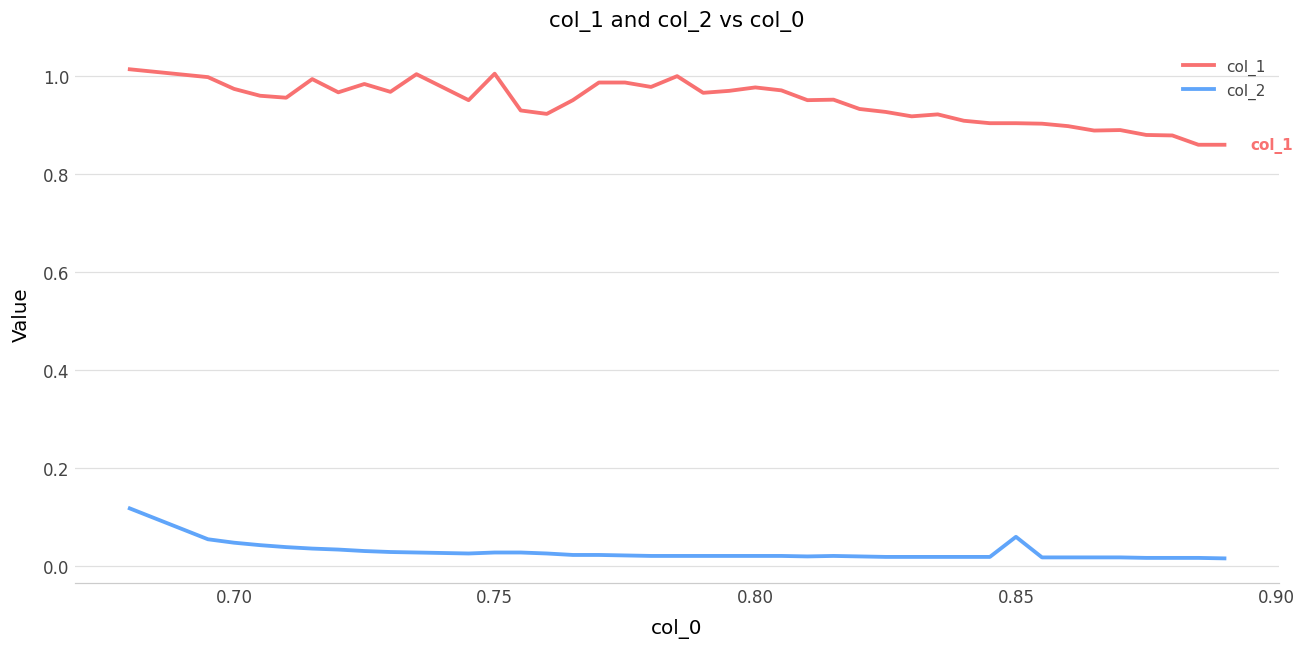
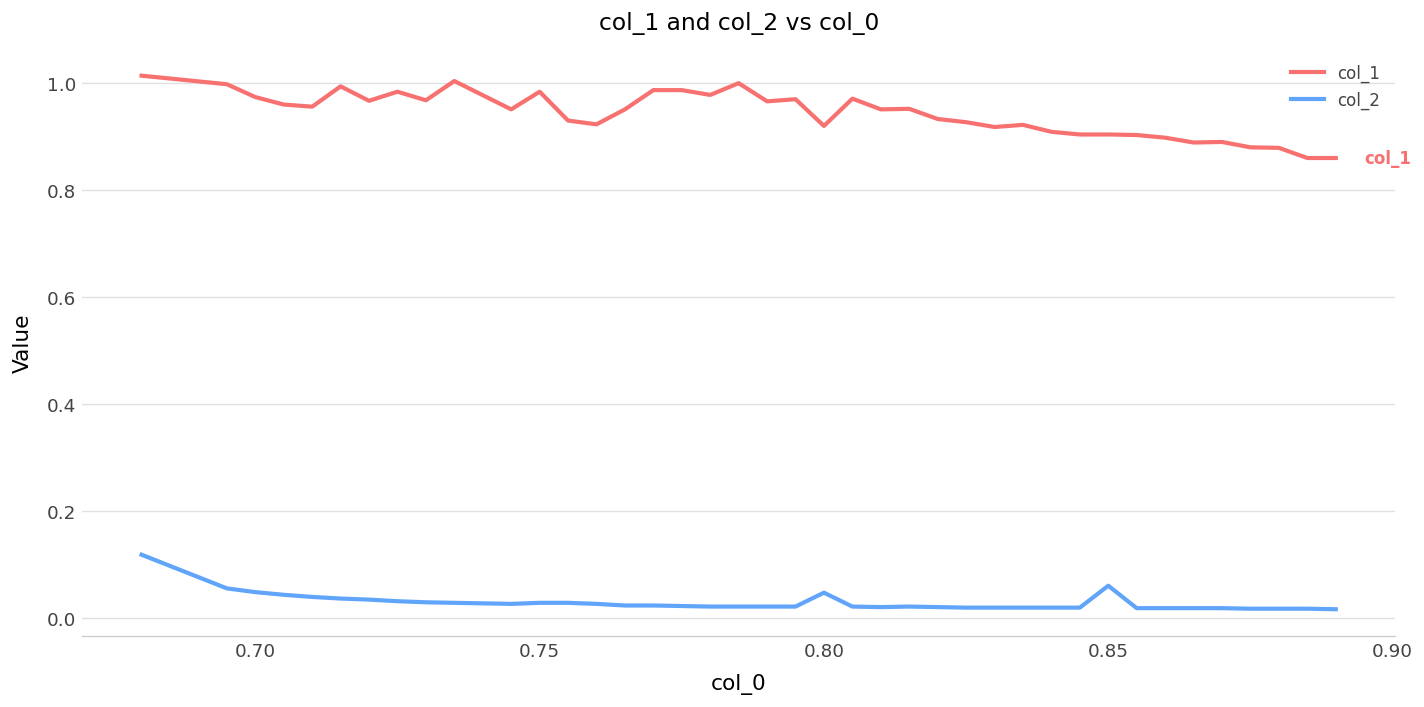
col_1, 0.75: 1.01 -> 0.98
col_1, 0.80: 0.98 -> 0.92
col_2, 0.80: 0.02 -> 0.05
